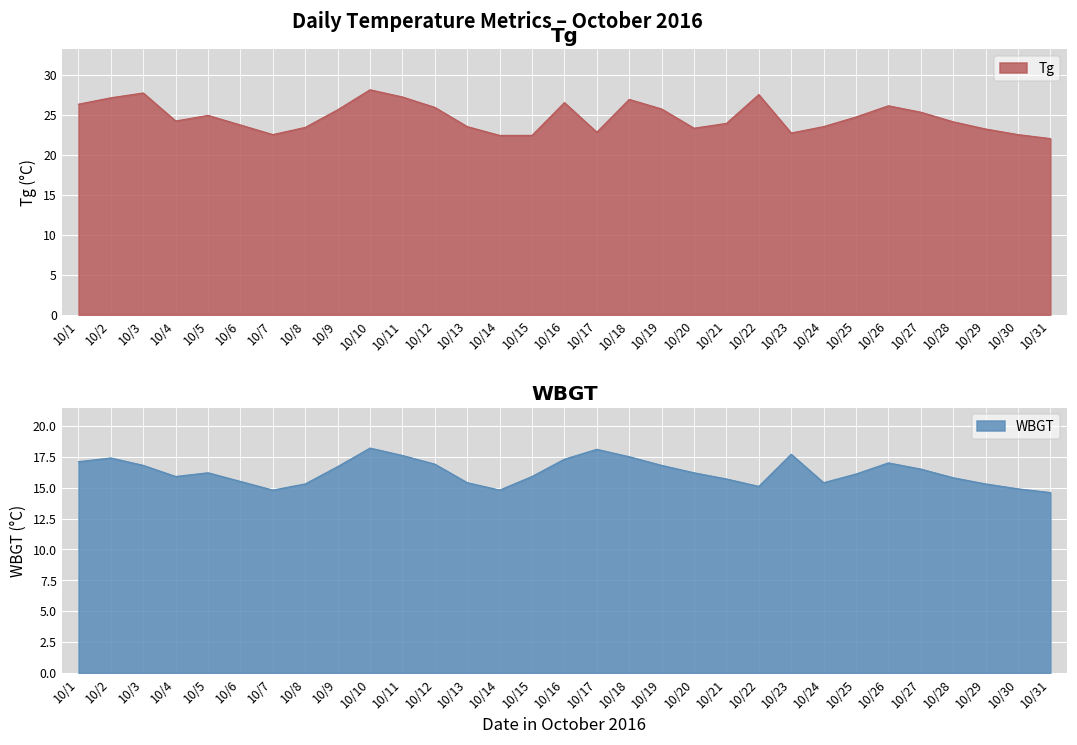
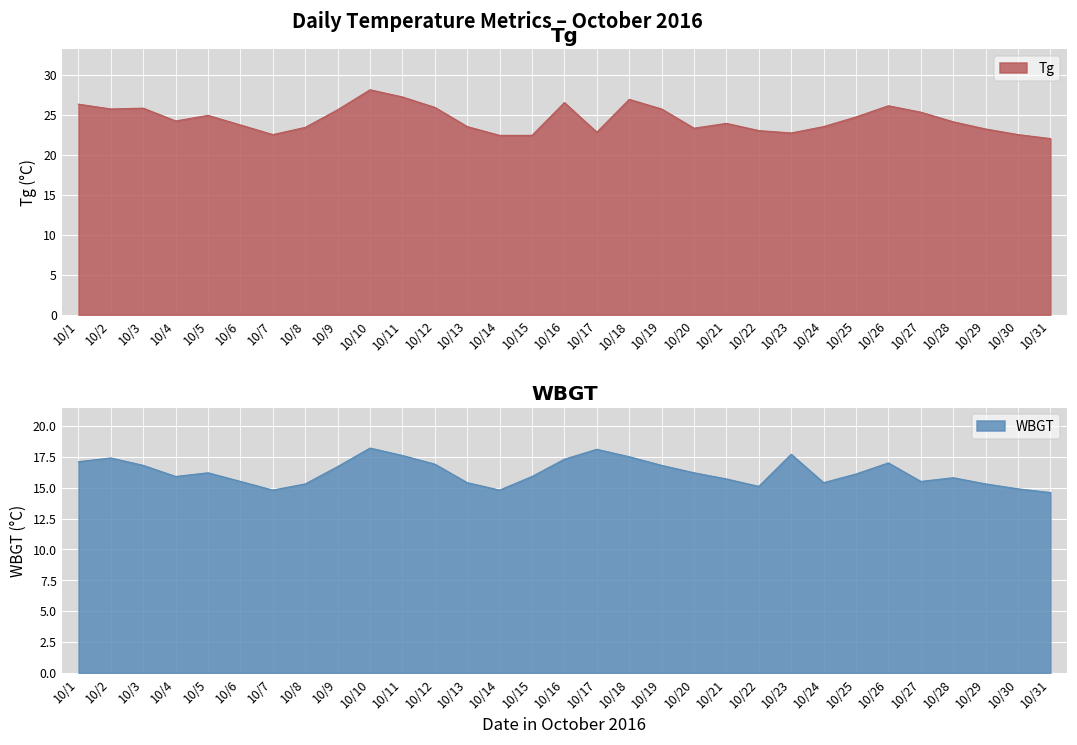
Tg, 10/2: 27 -> 26
Tg, 10/3: 28 -> 26
Tg, 10/22: 28 -> 23
WBGT, 10/27: 16.5 -> 15.5
